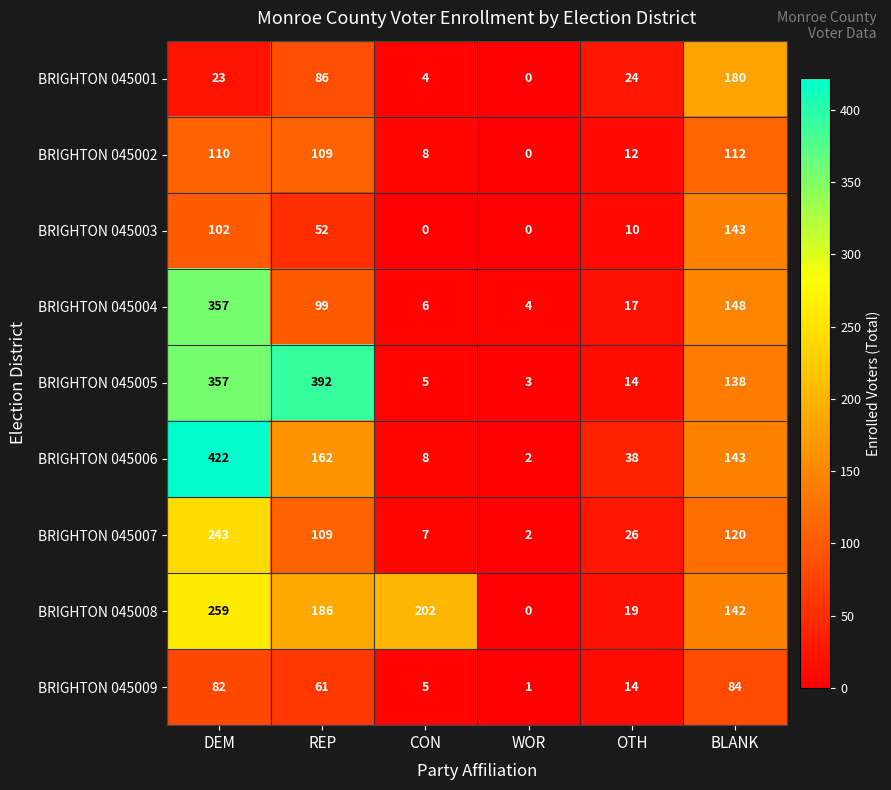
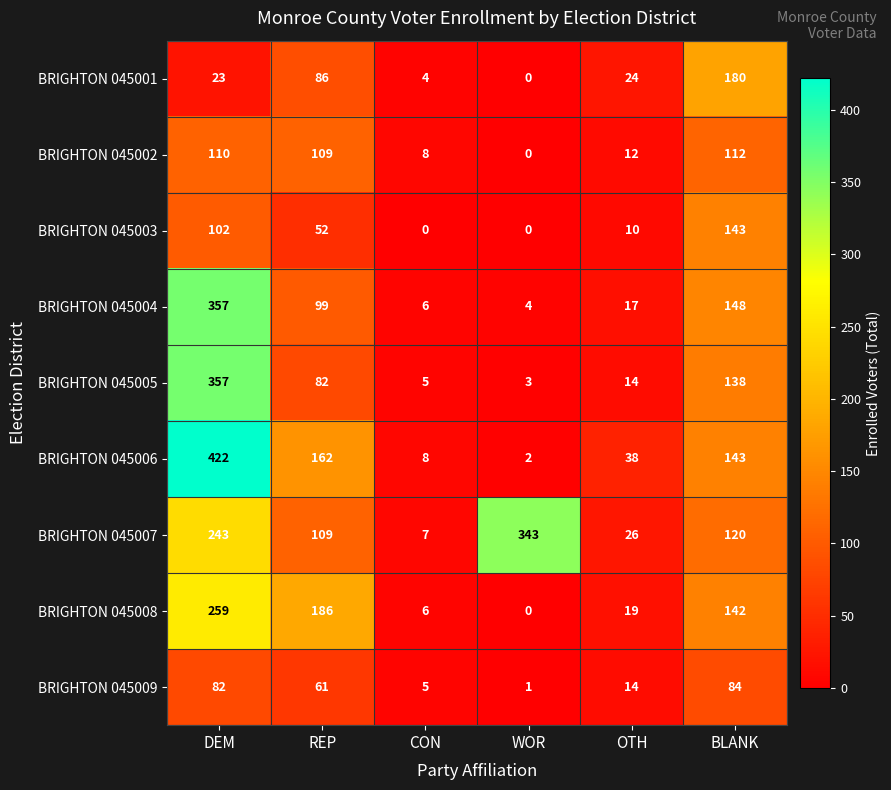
BRIGHTON 045005, REP: 392 -> 82
BRIGHTON 045007, WOR: 2 -> 343
BRIGHTON 045008, CON: 202 -> 6
